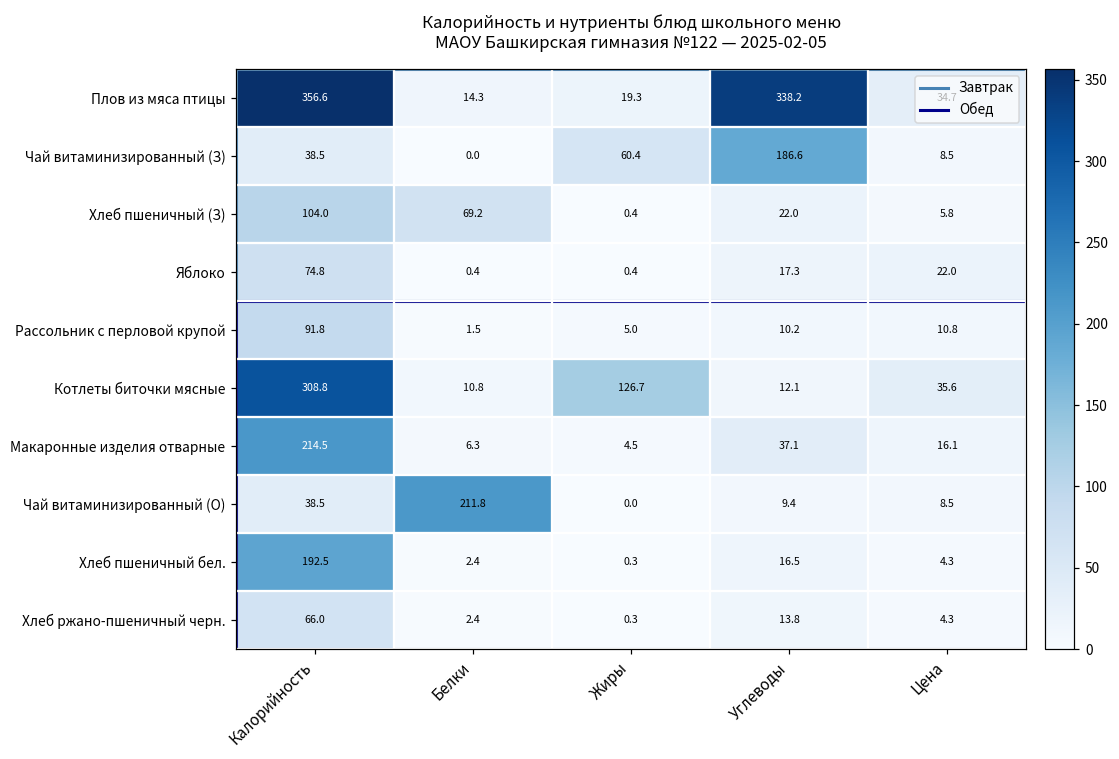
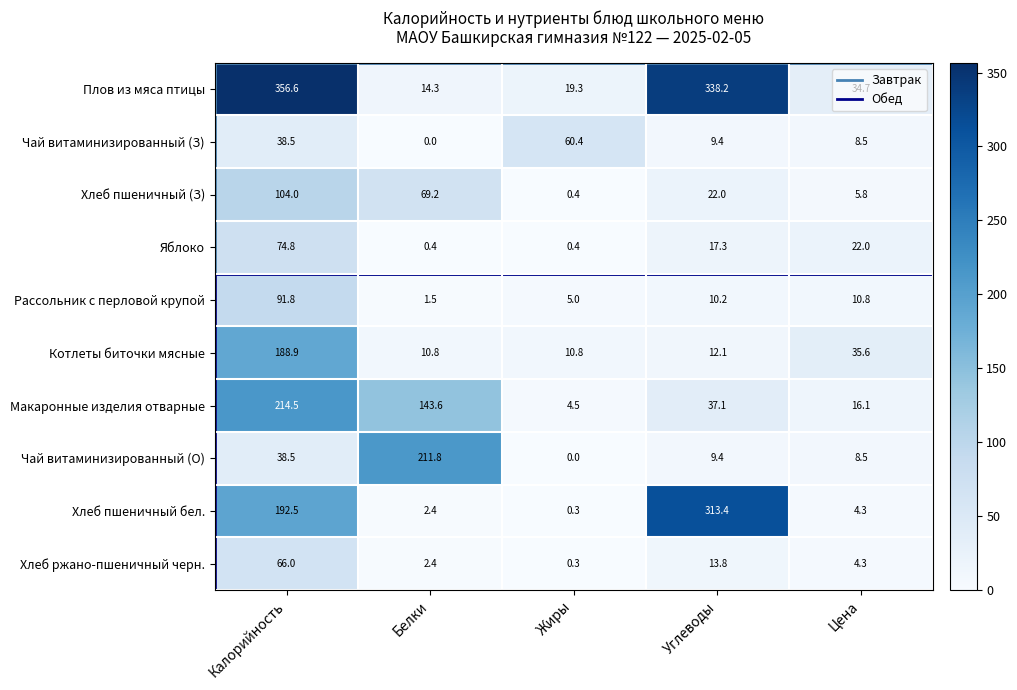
Чай витаминизированный (З), Углеводы: 186.6 -> 9.4
Котлеты биточки мясные, Калорийность: 308.8 -> 188.9
Котлеты биточки мясные, Жиры: 126.7 -> 10.8
Макаронные изделия отварные, Белки: 6.3 -> 143.6
Хлеб пшеничный бел., Углеводы: 16.5 -> 313.4
